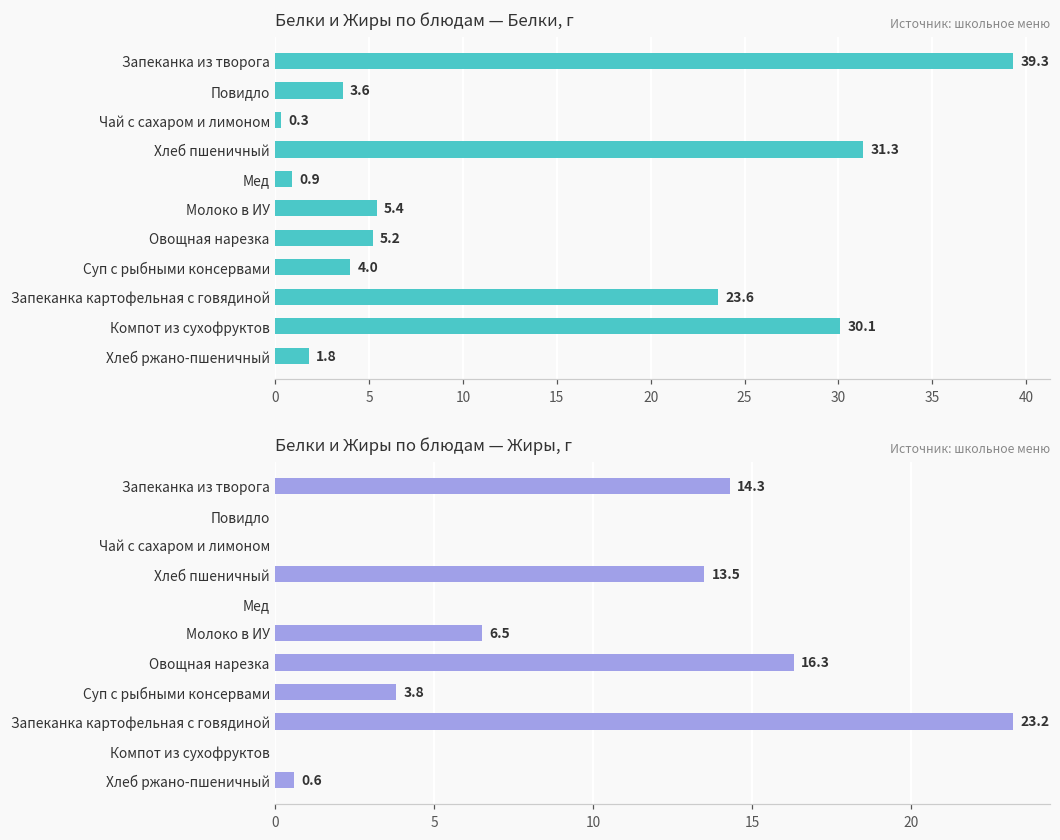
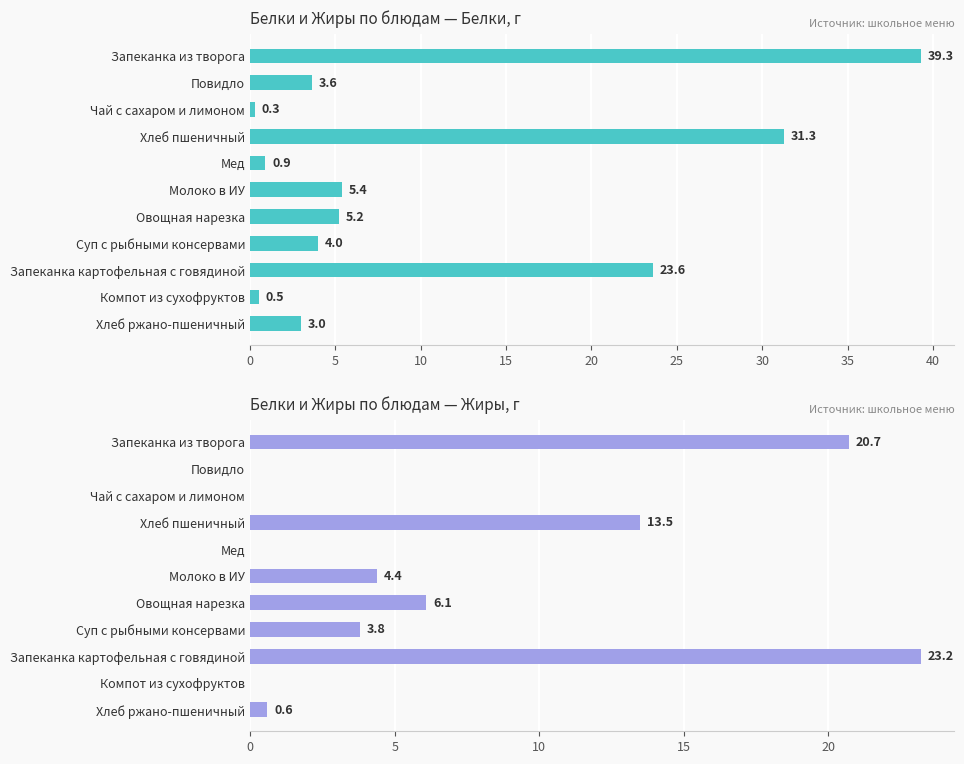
Белки и Жиры по блюдам — Белки, г, Компот из сухофруктов: 30.1 -> 0.5
Белки и Жиры по блюдам — Белки, г, Хлеб ржано-пшеничный: 1.8 -> 3.0
Белки и Жиры по блюдам — Жиры, г, Запеканка из творога: 14.3 -> 20.7
Белки и Жиры по блюдам — Жиры, г, Молоко в ИУ: 6.5 -> 4.4
Белки и Жиры по блюдам — Жиры, г, Овощная нарезка: 16.3 -> 6.1
